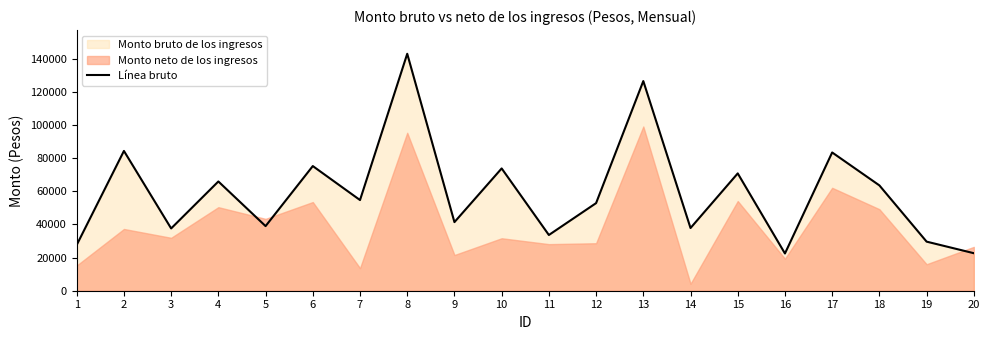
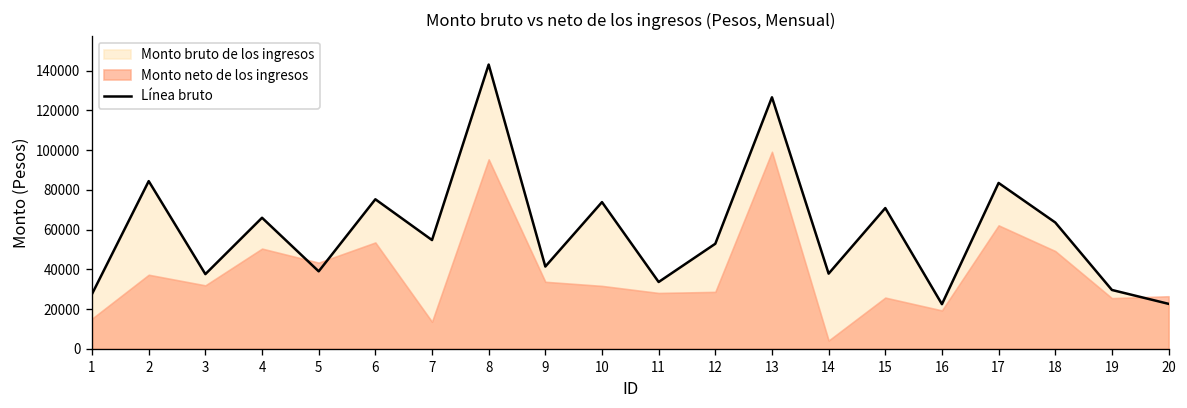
Monto neto de los ingresos, 9: 22000 -> 34000
Monto neto de los ingresos, 15: 54000 -> 26000
Monto neto de los ingresos, 19: 16000 -> 26000
